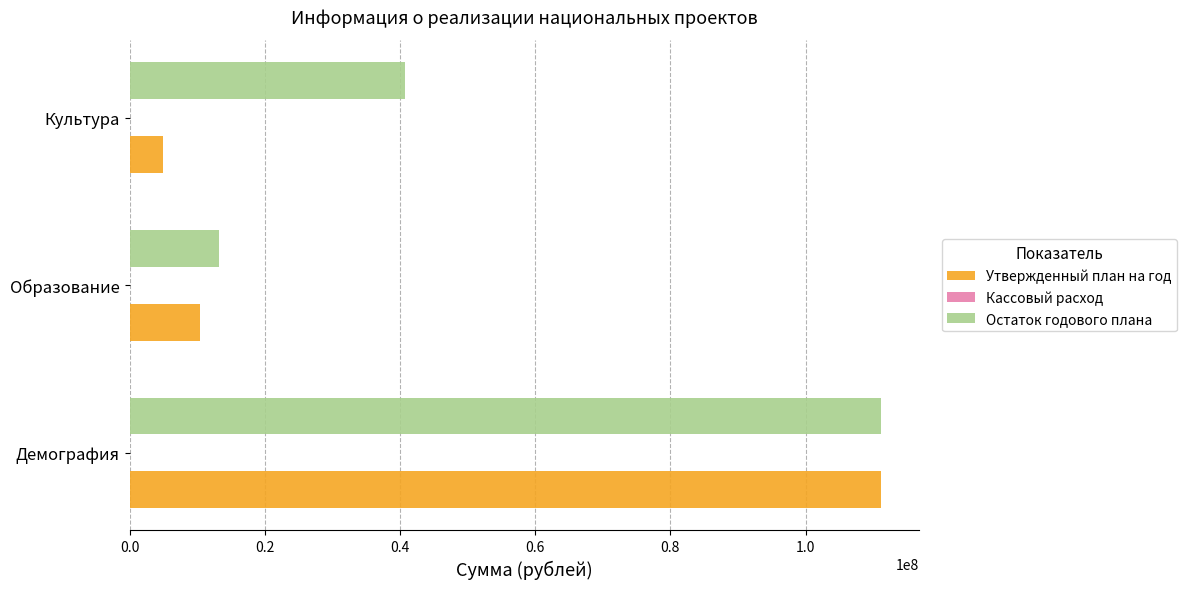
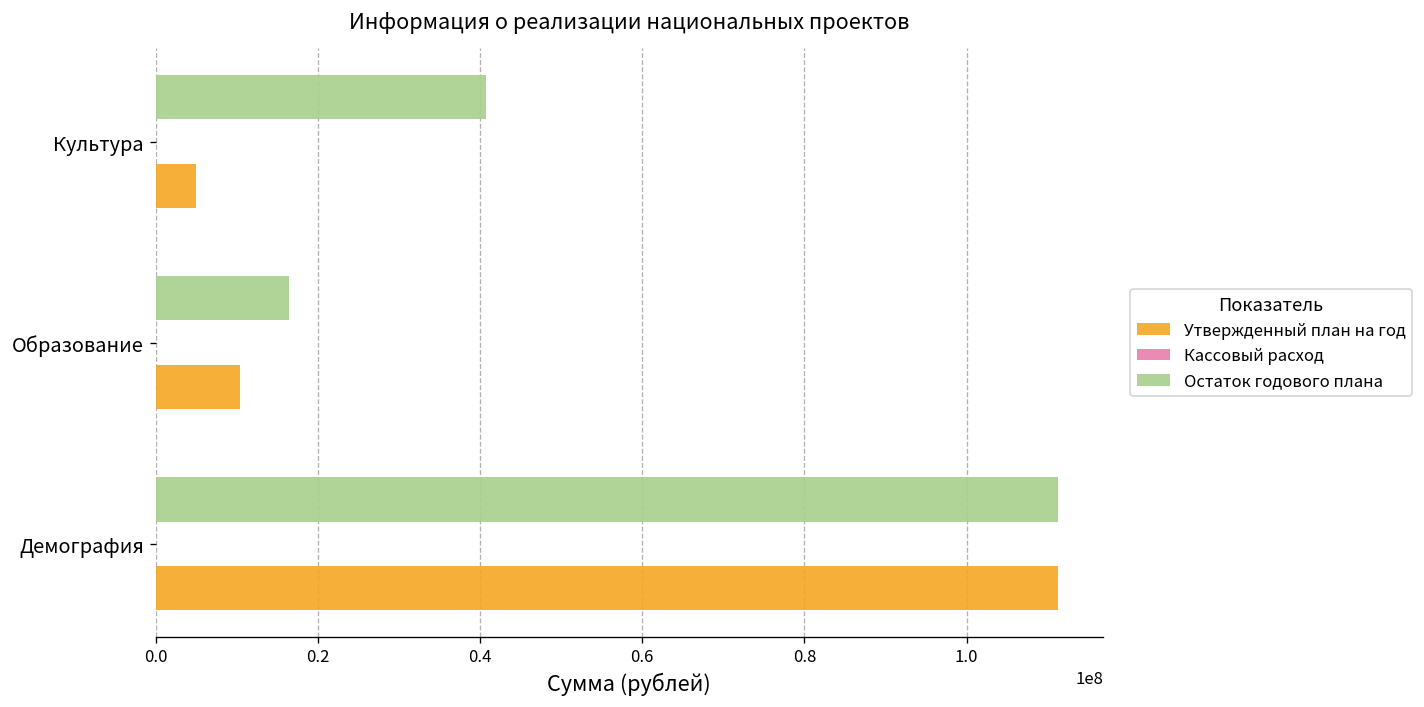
Остаток годового плана, Образование: 13000000 -> 16000000
